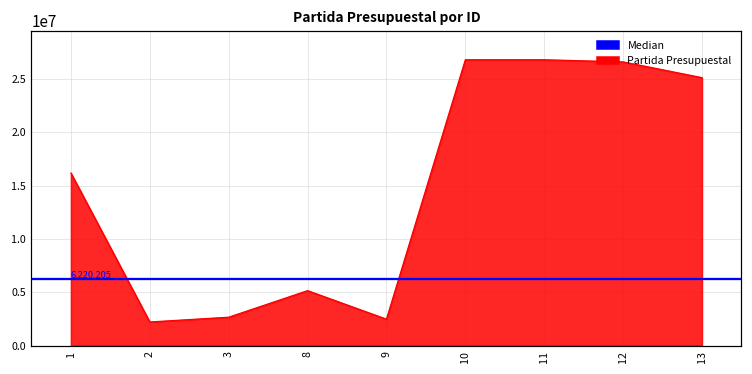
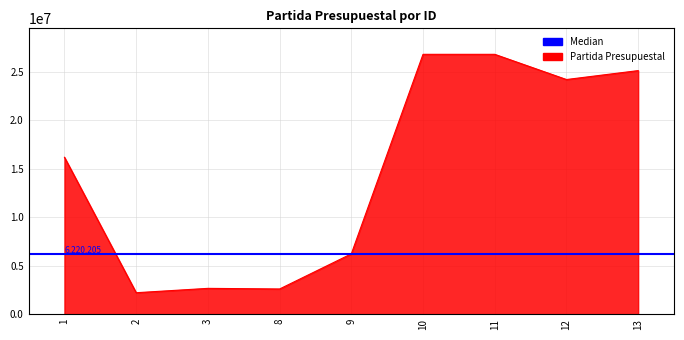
8: 5000000 -> 3000000
9: 2000000 -> 6000000
12: 27000000 -> 24000000
